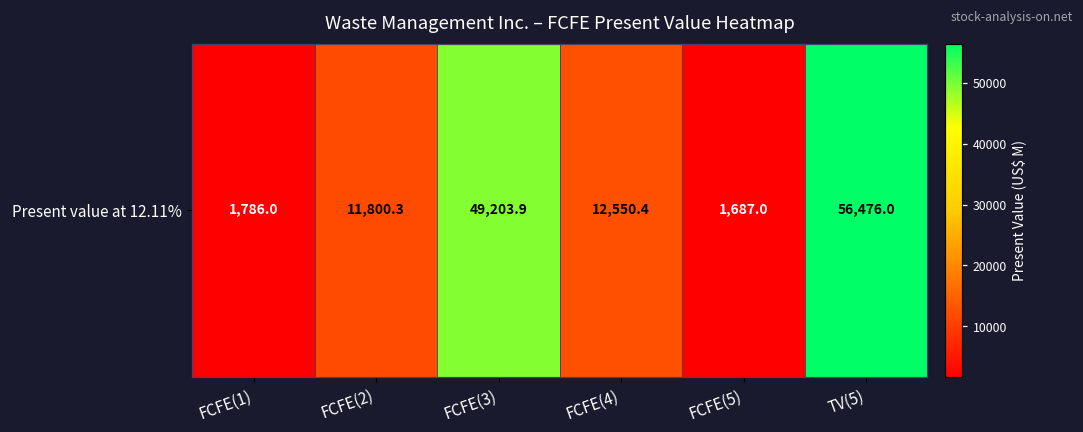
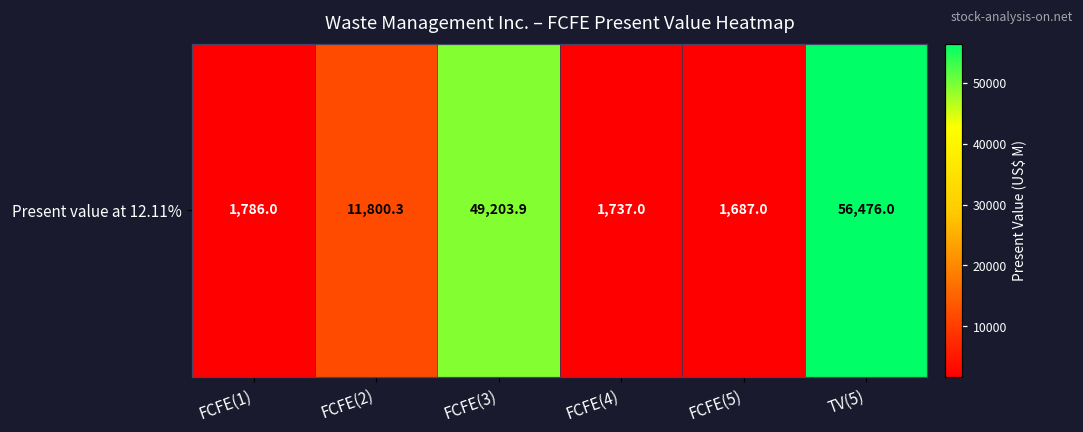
Present value at 12.11%, FCFE(4): 12,550.4 -> 1,737.0
